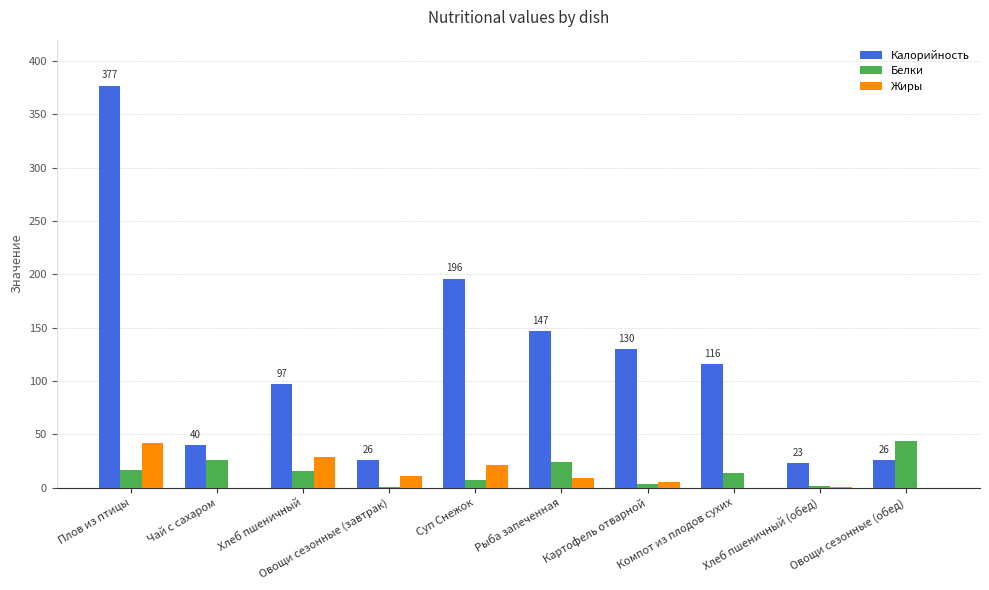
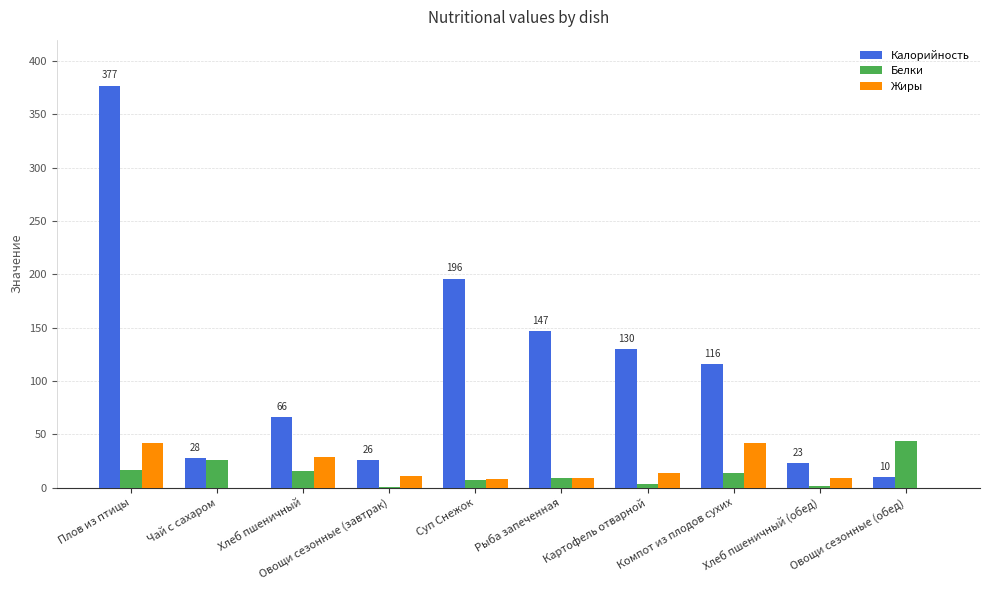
Калорийность, Чай с сахаром: 40 -> 28
Калорийность, Хлеб пшеничный: 97 -> 66
Жиры, Суп Снежок: 21 -> 9
Белки, Рыба запеченная: 24 -> 9
Жиры, Картофель отварной: 6 -> 14
Жиры, Компот из плодов сухих: 0 -> 42
Жиры, Хлеб пшеничный (обед): 1 -> 9
Калорийность, Овощи сезонные (обед): 26 -> 10
